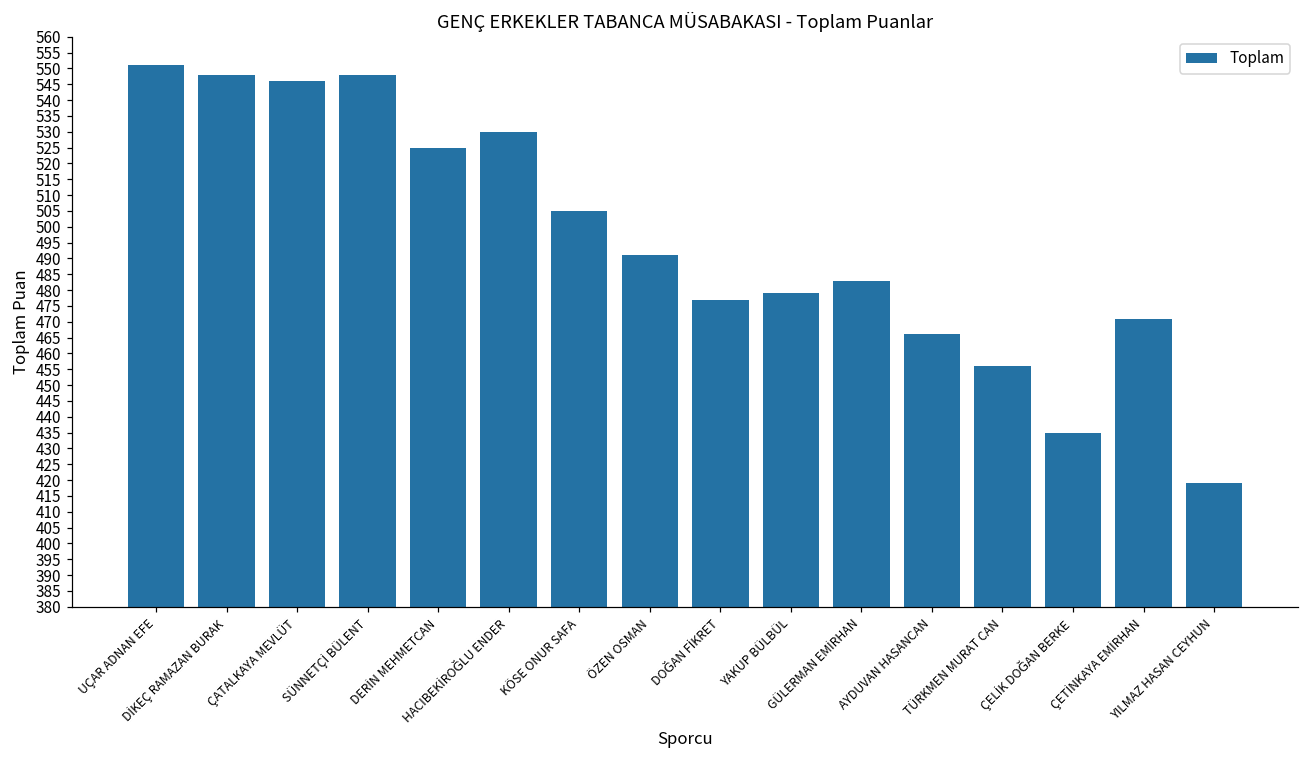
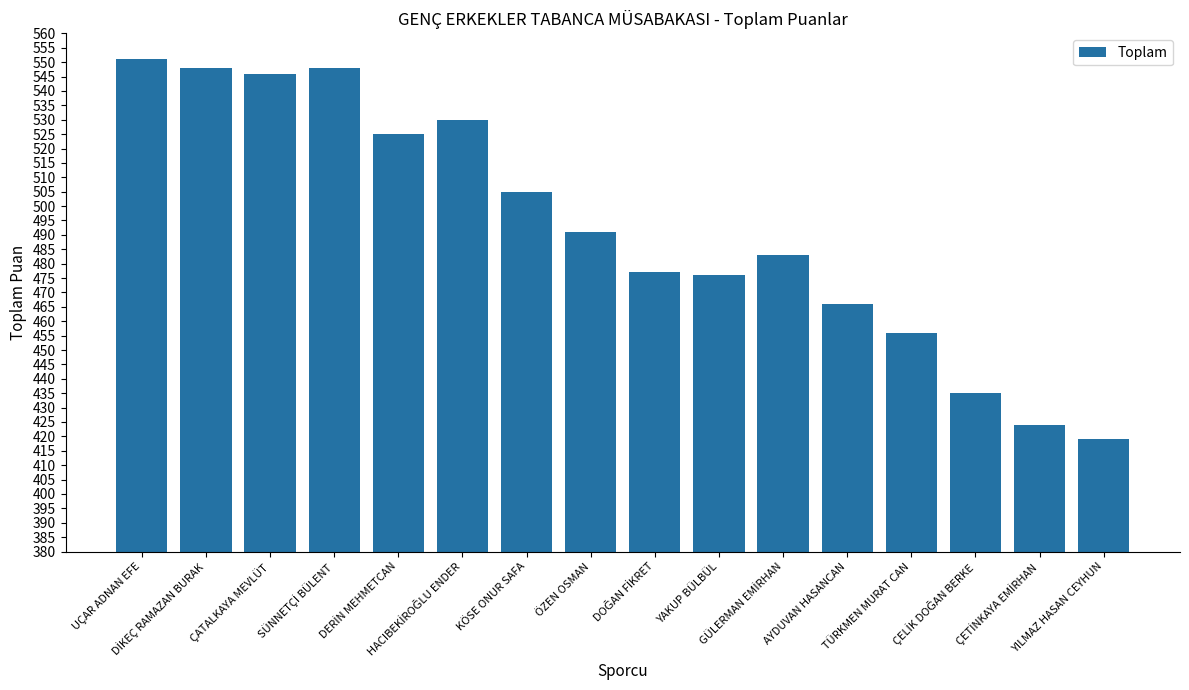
YAKUP BÜLBÜL: 479 -> 476
ÇETİNKAYA EMİRHAN: 471 -> 424
